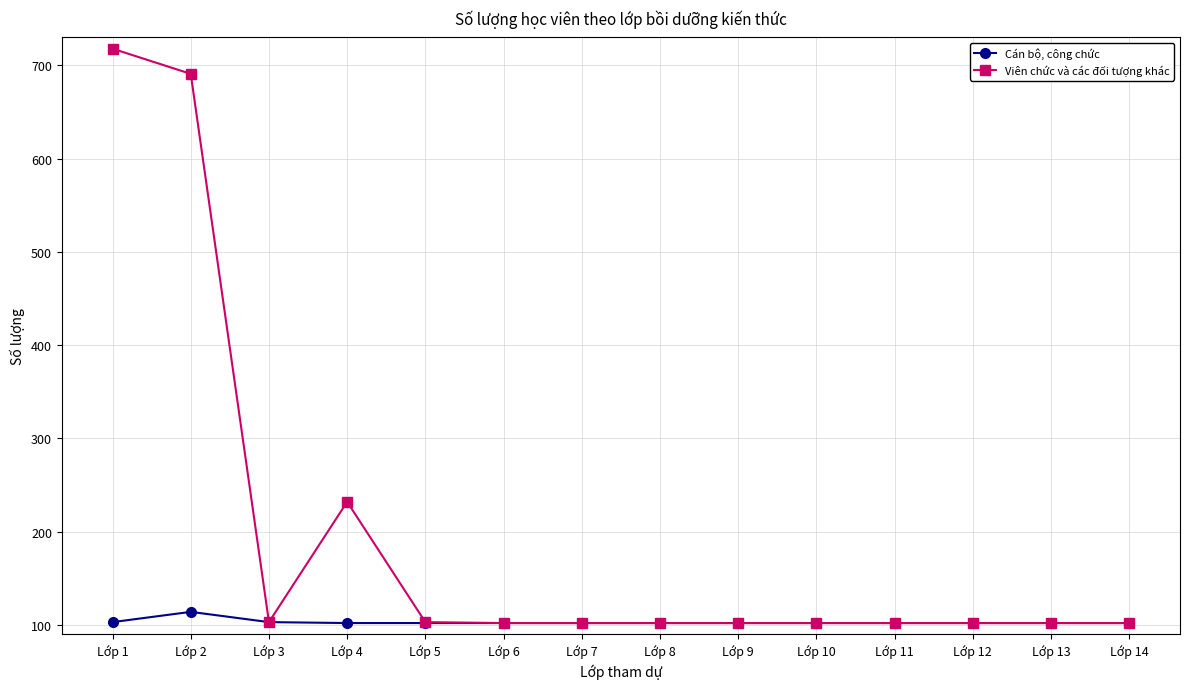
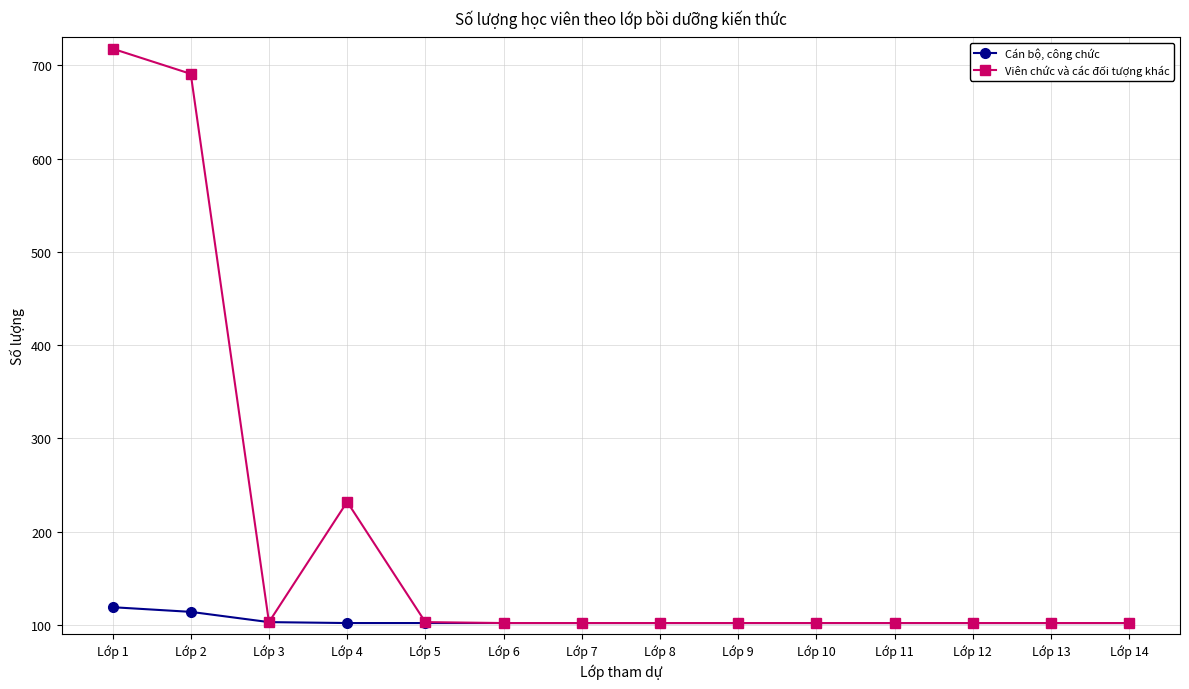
Cán bộ, công chức, Lớp 1: 100 -> 120
